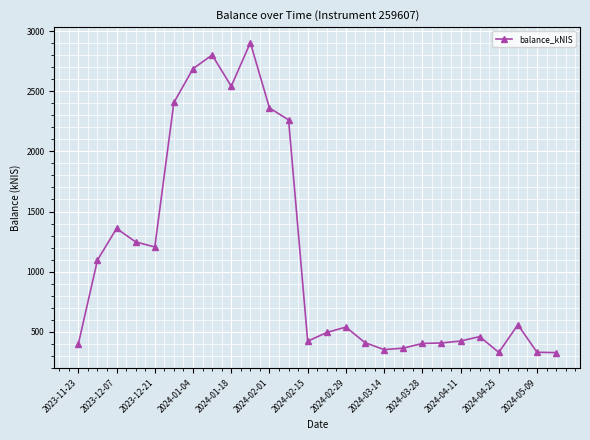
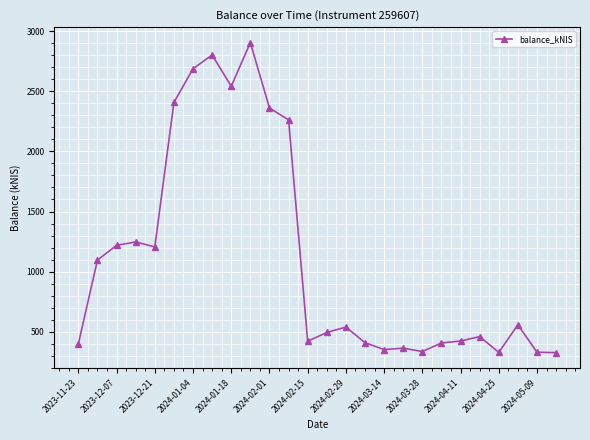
2023-12-07: 1360 -> 1220
2024-03-28: 400 -> 340
